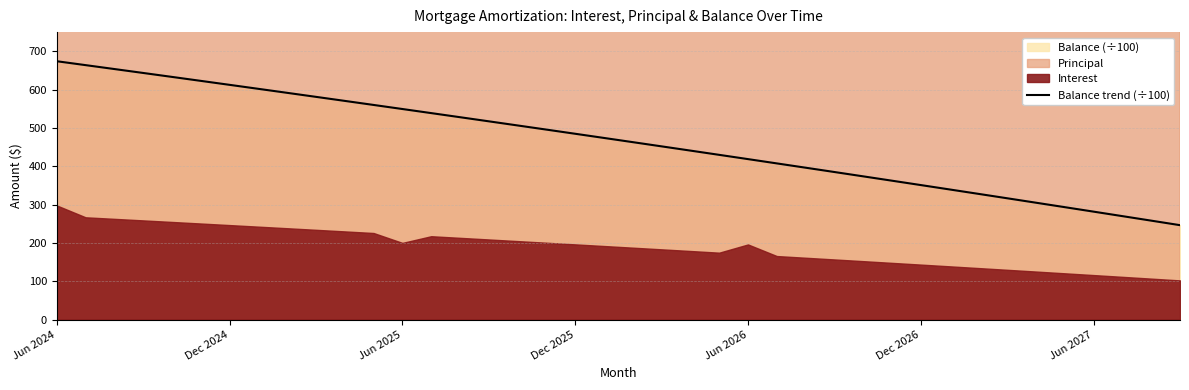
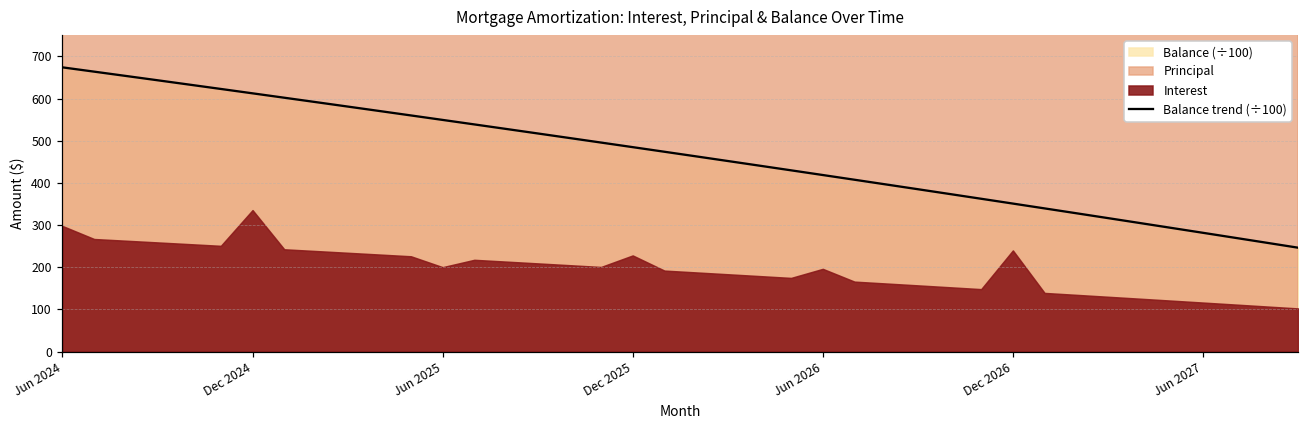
Interest, Dec 2024: 250 -> 340
Interest, Dec 2025: 200 -> 230
Interest, Dec 2026: 140 -> 240
